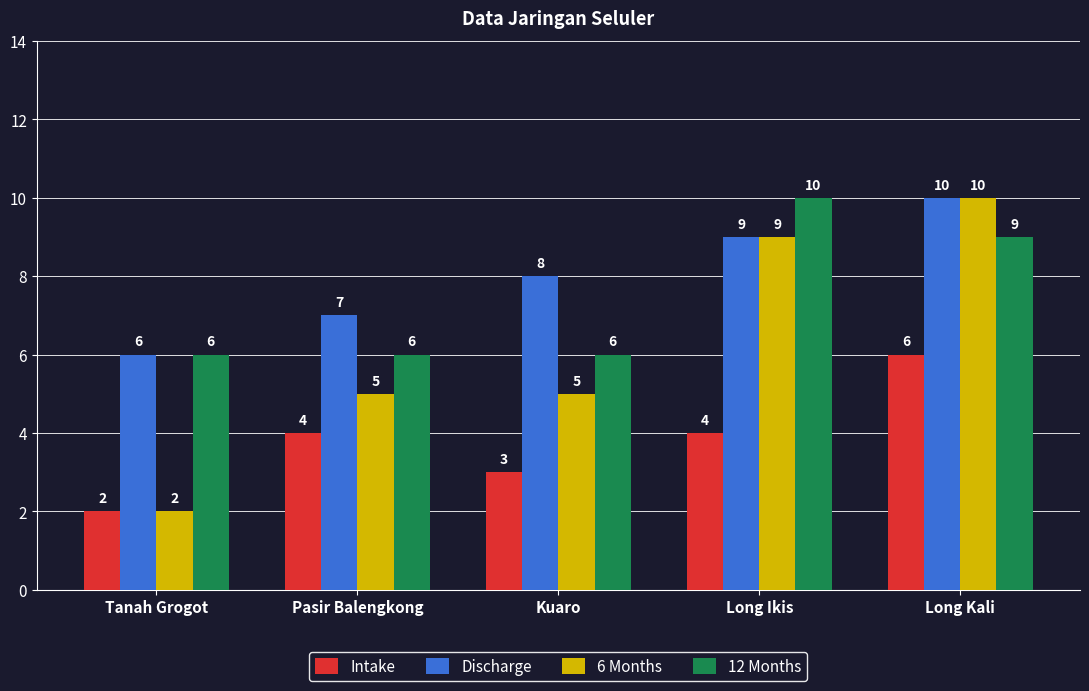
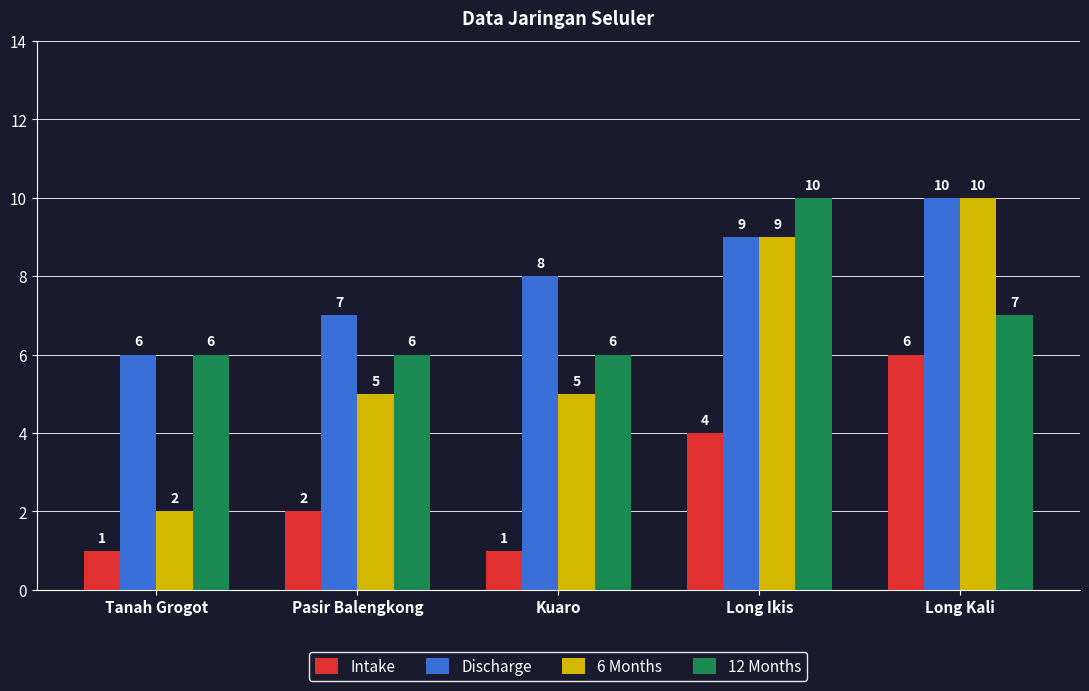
Intake, Tanah Grogot: 2 -> 1
Intake, Pasir Balengkong: 4 -> 2
Intake, Kuaro: 3 -> 1
12 Months, Long Kali: 9 -> 7
